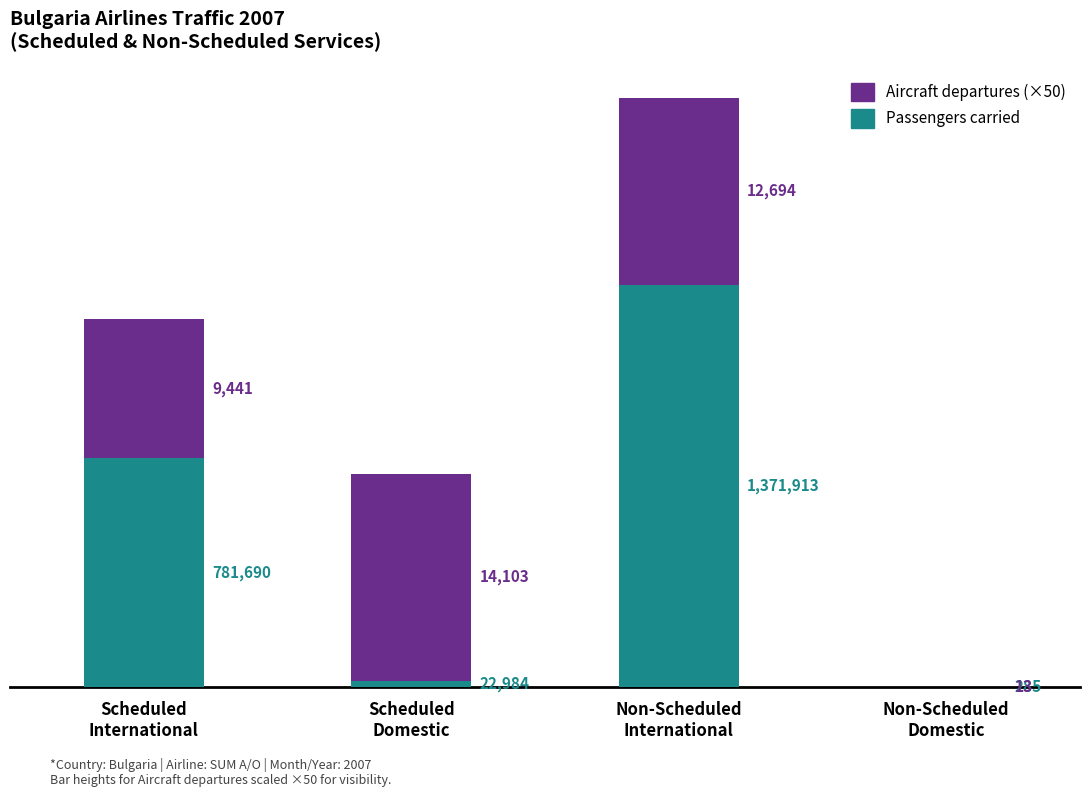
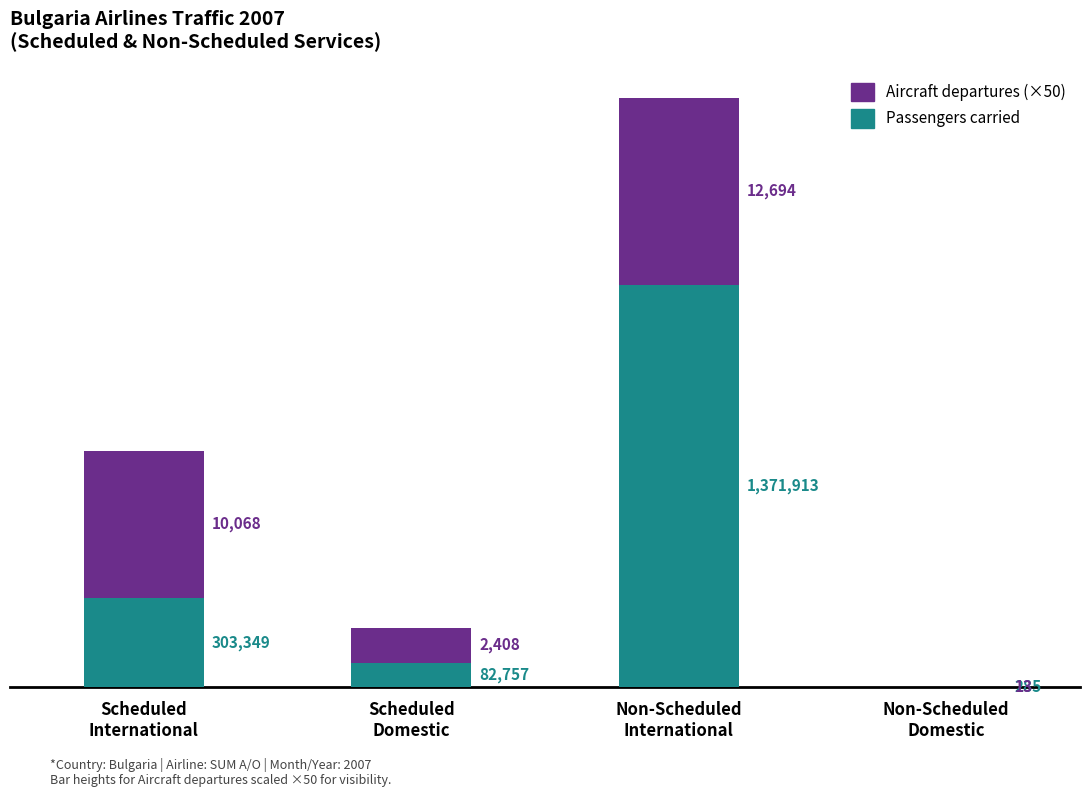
Passengers carried, Scheduled International: 781,690 -> 303,349
Aircraft departures (×50), Scheduled International: 9,441 -> 10,068
Passengers carried, Scheduled Domestic: 22,984 -> 82,757
Aircraft departures (×50), Scheduled Domestic: 14,103 -> 2,408
